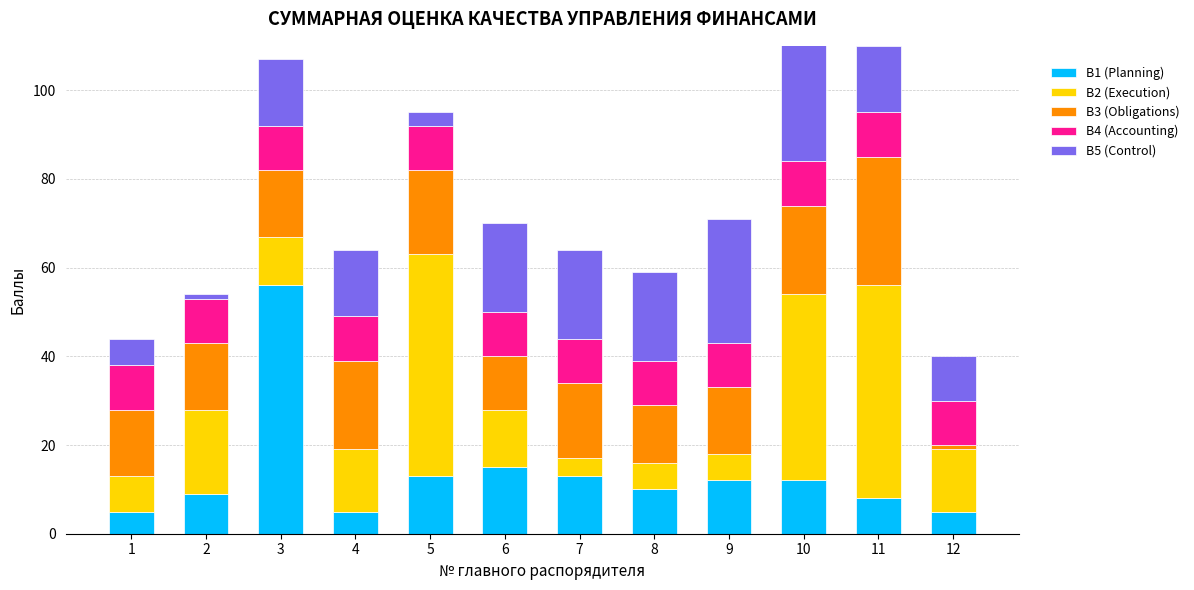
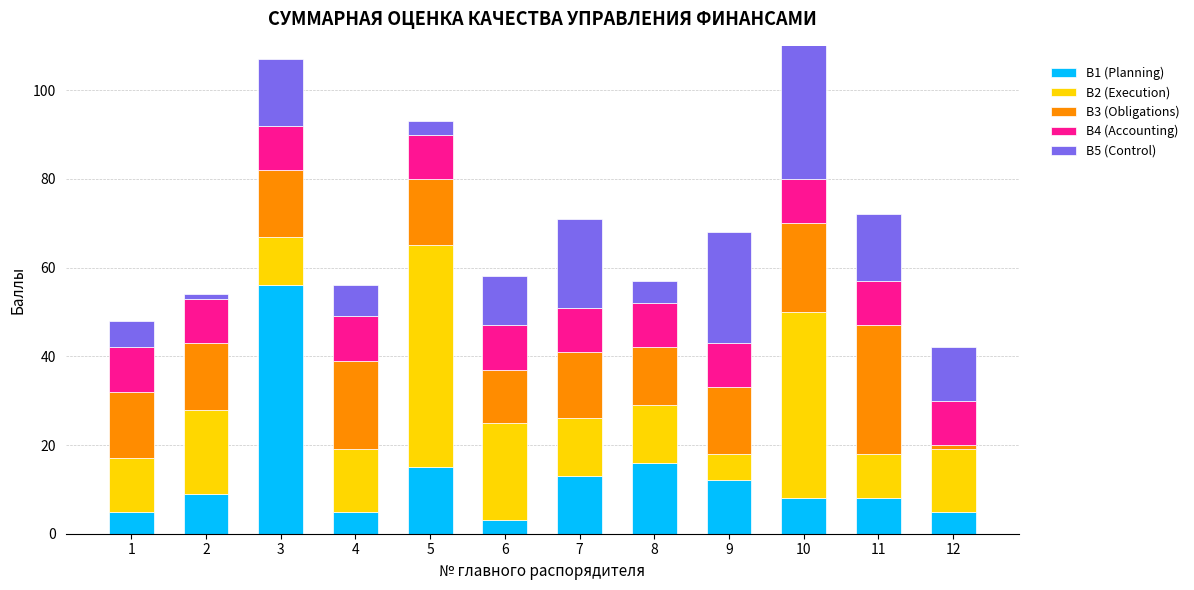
B2 (Execution), 1: 8 -> 12
B5 (Control), 4: 15 -> 7
B1 (Planning), 5: 13 -> 15
B3 (Obligations), 5: 19 -> 15
B1 (Planning), 6: 15 -> 3
B2 (Execution), 6: 13 -> 22
B5 (Control), 6: 20 -> 11
B2 (Execution), 7: 4 -> 13
B3 (Obligations), 7: 17 -> 15
B1 (Planning), 8: 10 -> 16
B2 (Execution), 8: 6 -> 13
B5 (Control), 8: 20 -> 5
B5 (Control), 9: 28 -> 25
B1 (Planning), 10: 12 -> 8
B2 (Execution), 11: 48 -> 10
B5 (Control), 12: 10 -> 12
